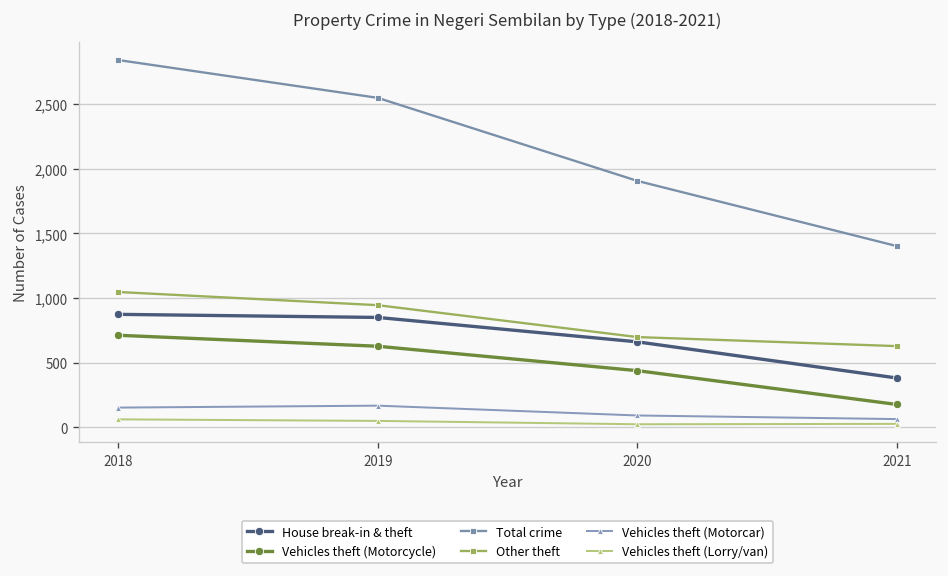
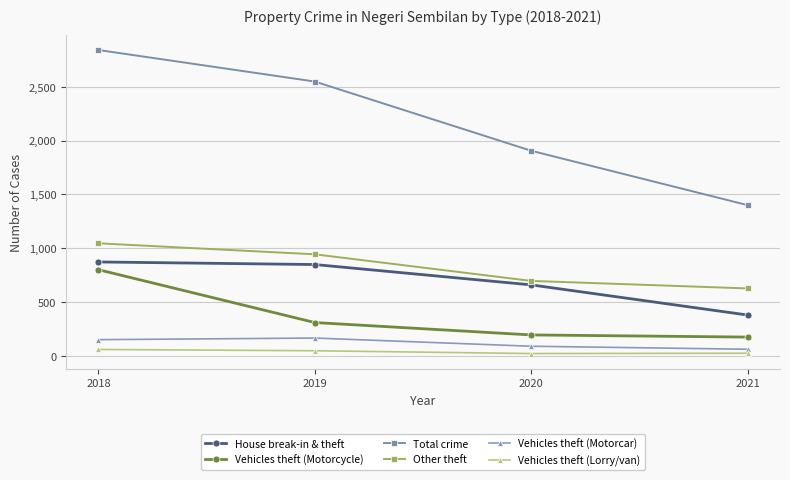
Vehicles theft (Motorcycle), 2018: 710 -> 800
Vehicles theft (Motorcycle), 2019: 630 -> 310
Vehicles theft (Motorcycle), 2020: 440 -> 200
